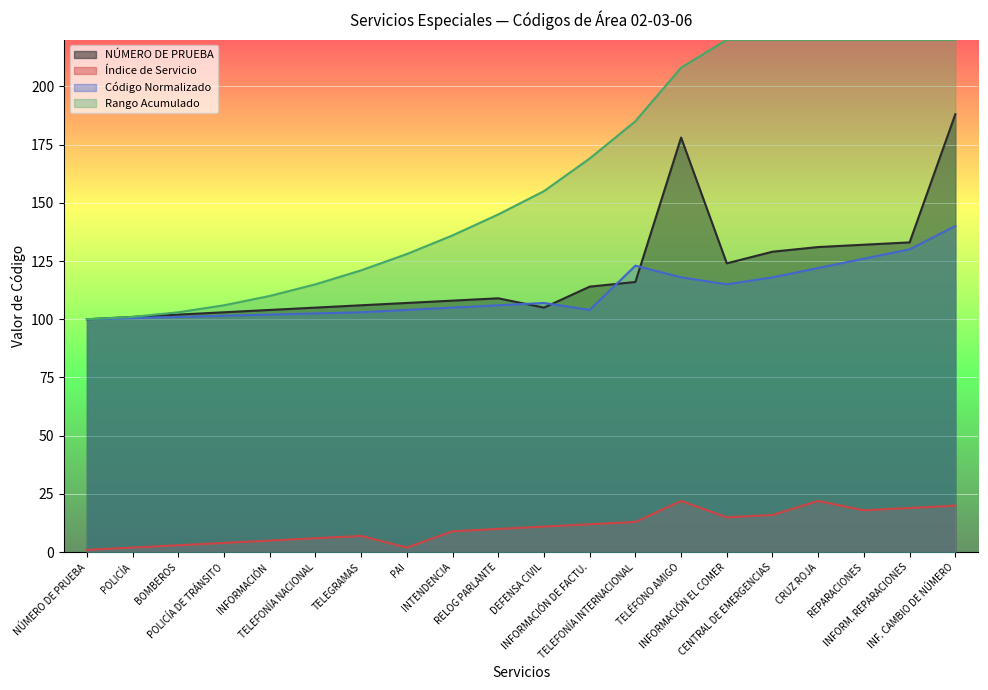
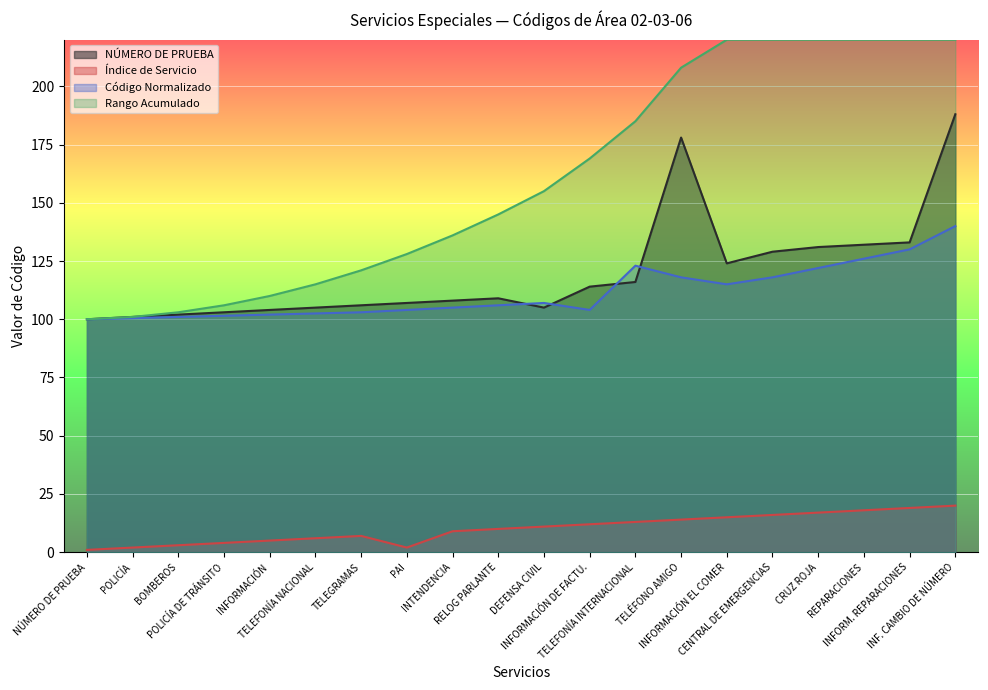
Índice de Servicio, TELÉFONO AMIGO: 22 -> 14
Índice de Servicio, CRUZ ROJA: 22 -> 17
